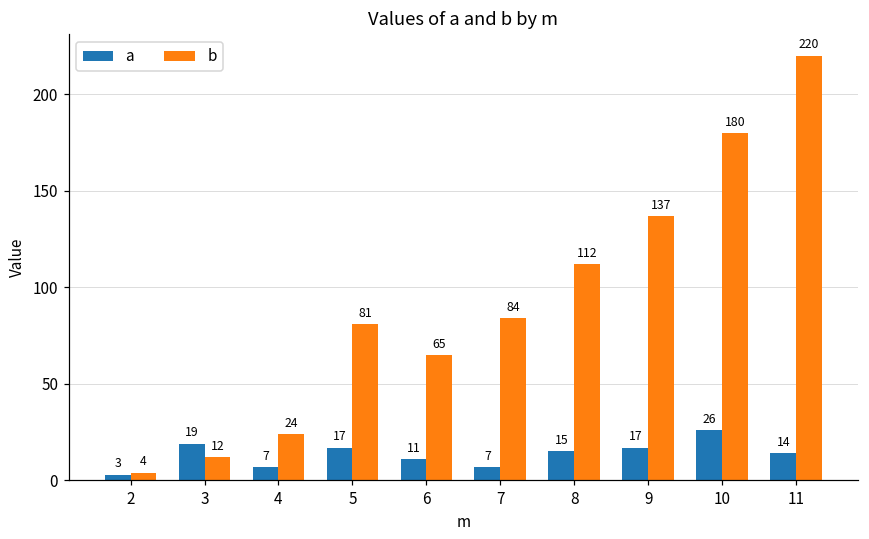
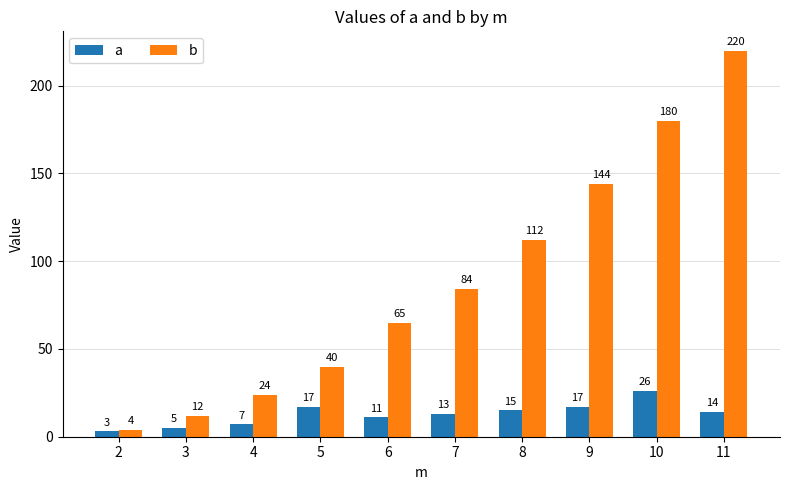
a, 3: 19 -> 5
b, 5: 81 -> 40
a, 7: 7 -> 13
b, 9: 137 -> 144
